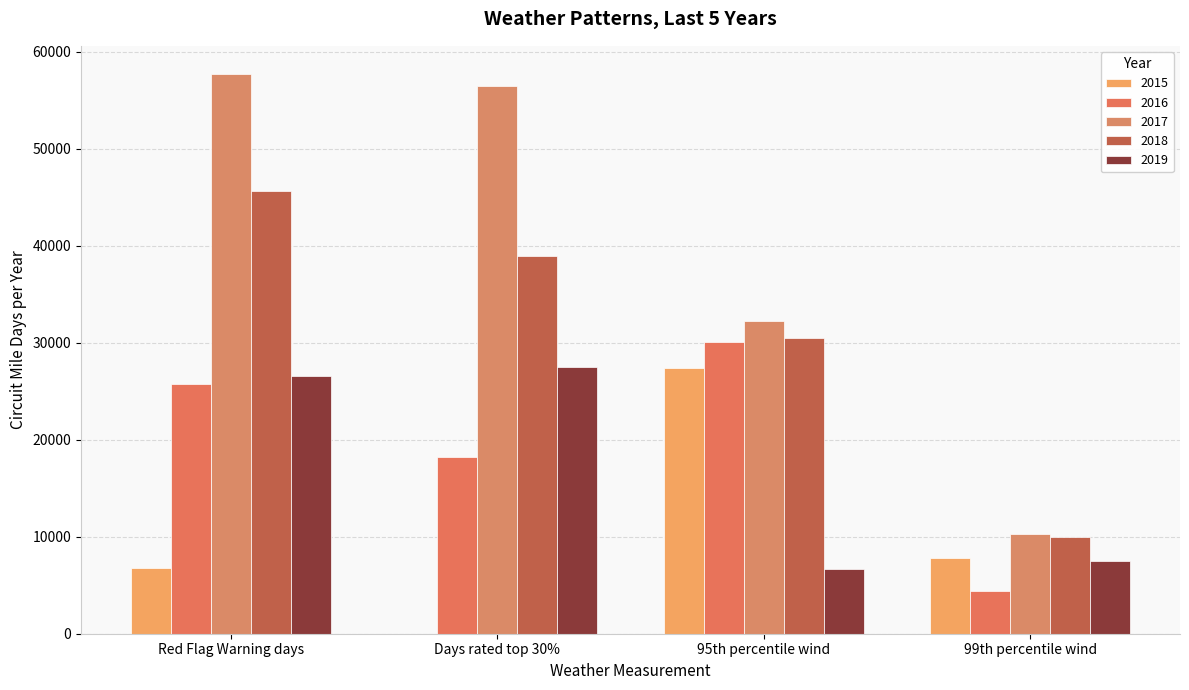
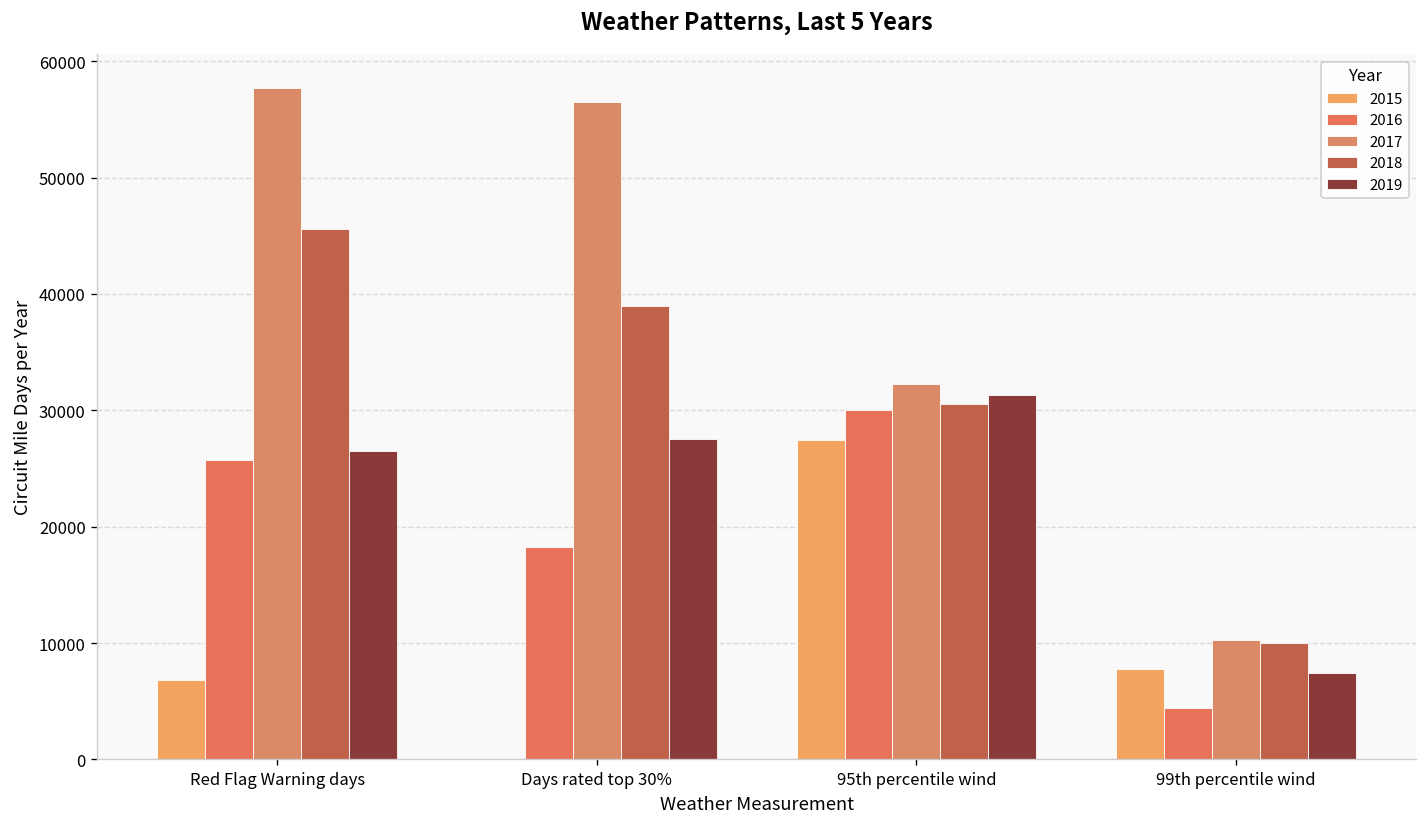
2019, 95th percentile wind: 7000 -> 31000
